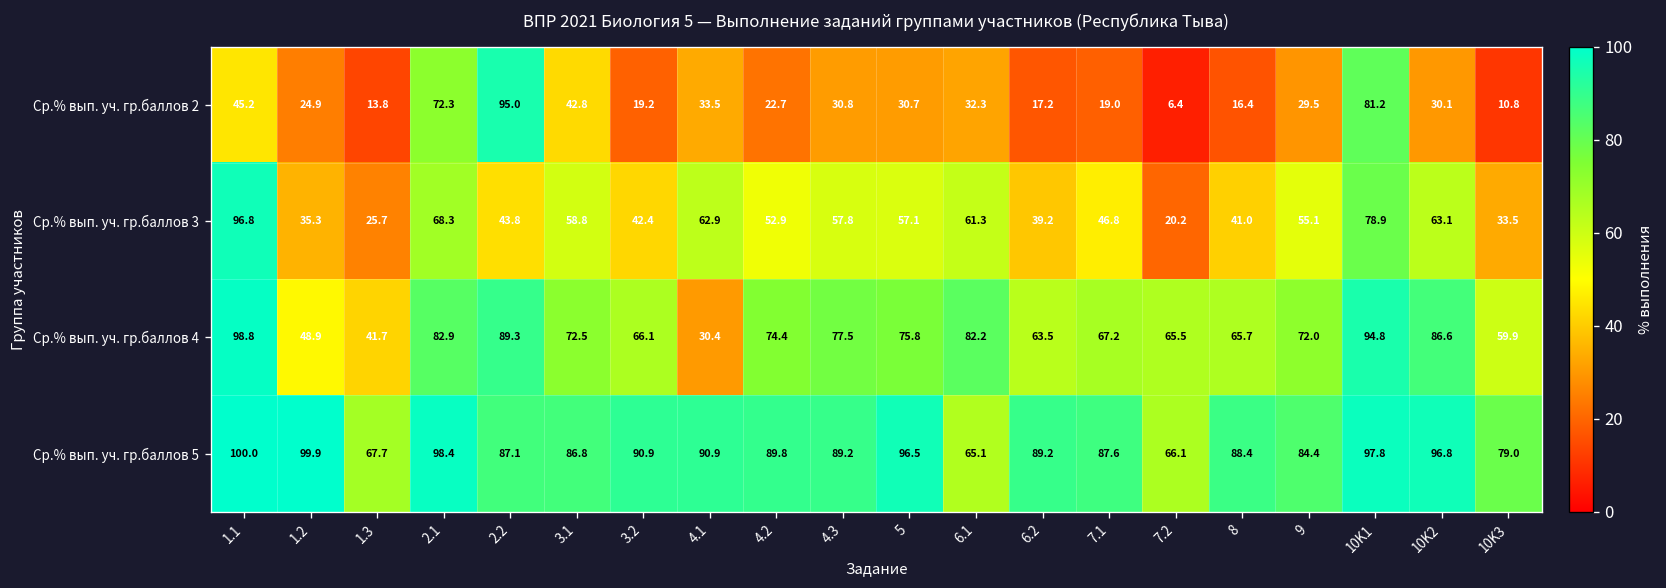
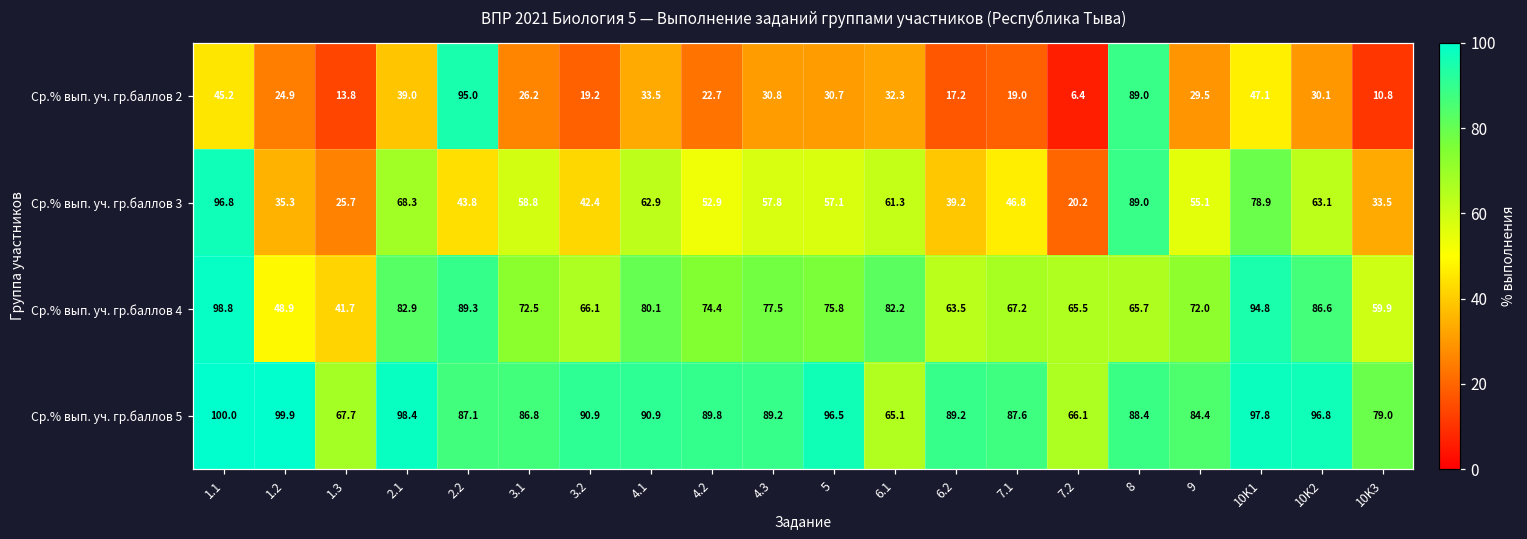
Ср.% вып. уч. гр.баллов 2, 2.1: 72.3 -> 39.0
Ср.% вып. уч. гр.баллов 2, 3.1: 42.8 -> 26.2
Ср.% вып. уч. гр.баллов 2, 8: 16.4 -> 89.0
Ср.% вып. уч. гр.баллов 2, 10K1: 81.2 -> 47.1
Ср.% вып. уч. гр.баллов 3, 8: 41.0 -> 89.0
Ср.% вып. уч. гр.баллов 4, 4.1: 30.4 -> 80.1
